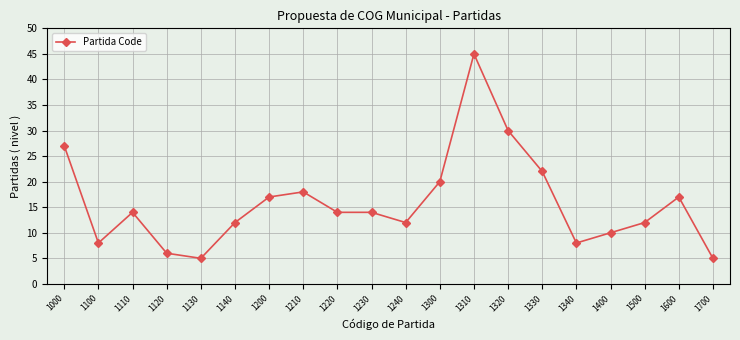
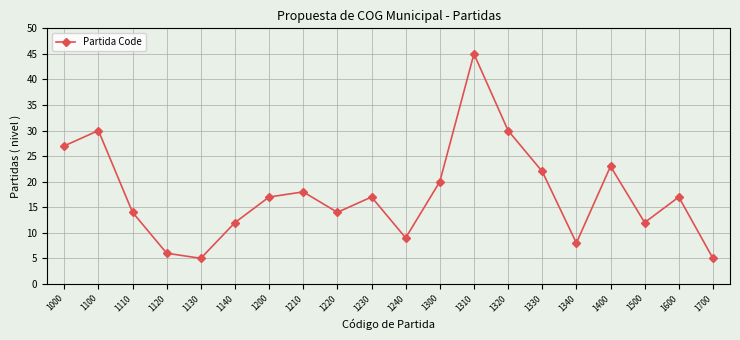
1100: 8 -> 30
1230: 14 -> 17
1240: 12 -> 9
1400: 10 -> 23
